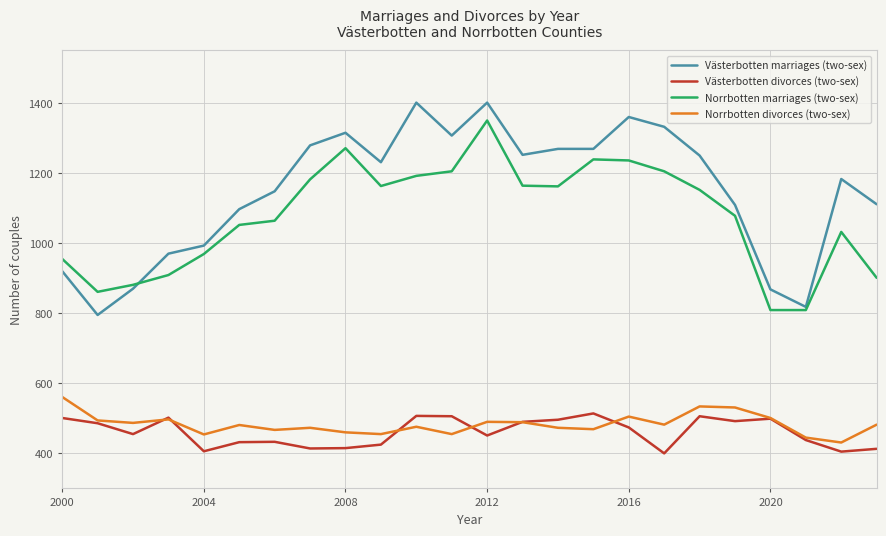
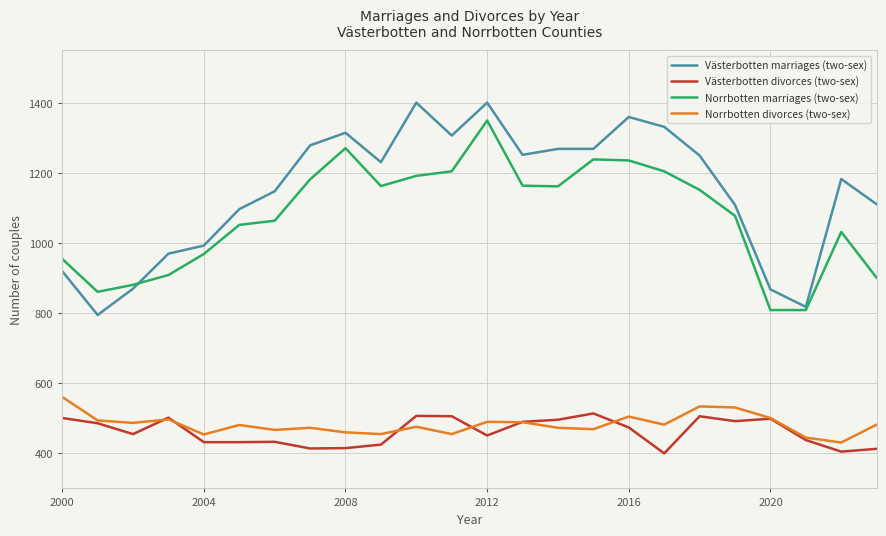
Västerbotten divorces (two-sex), 2004: 410 -> 430
